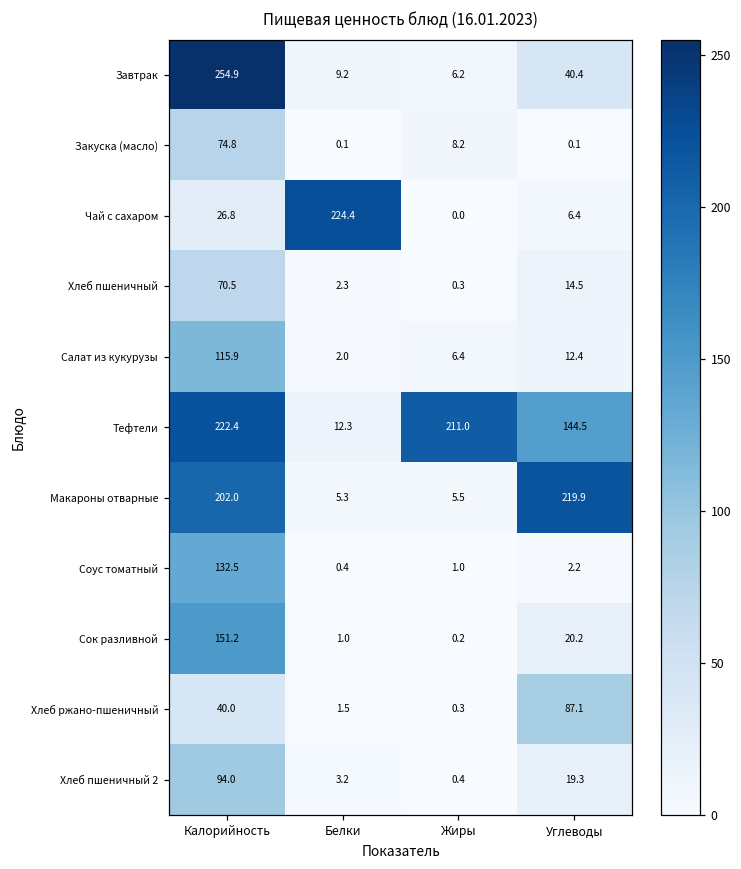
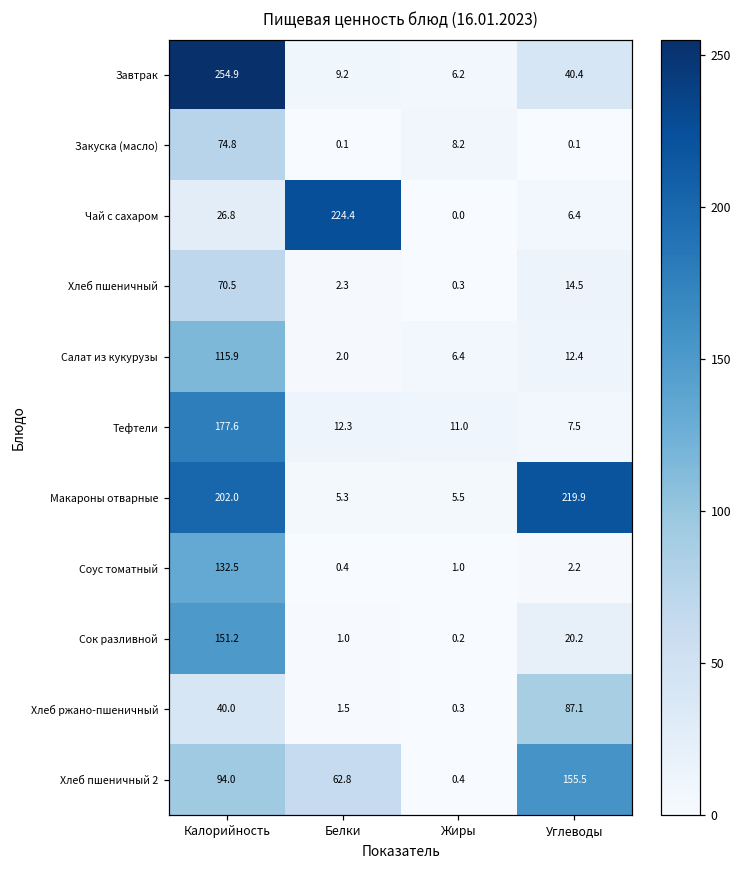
Тефтели, Калорийность: 222.4 -> 177.6
Тефтели, Жиры: 211.0 -> 11.0
Тефтели, Углеводы: 144.5 -> 7.5
Хлеб пшеничный 2, Белки: 3.2 -> 62.8
Хлеб пшеничный 2, Углеводы: 19.3 -> 155.5
